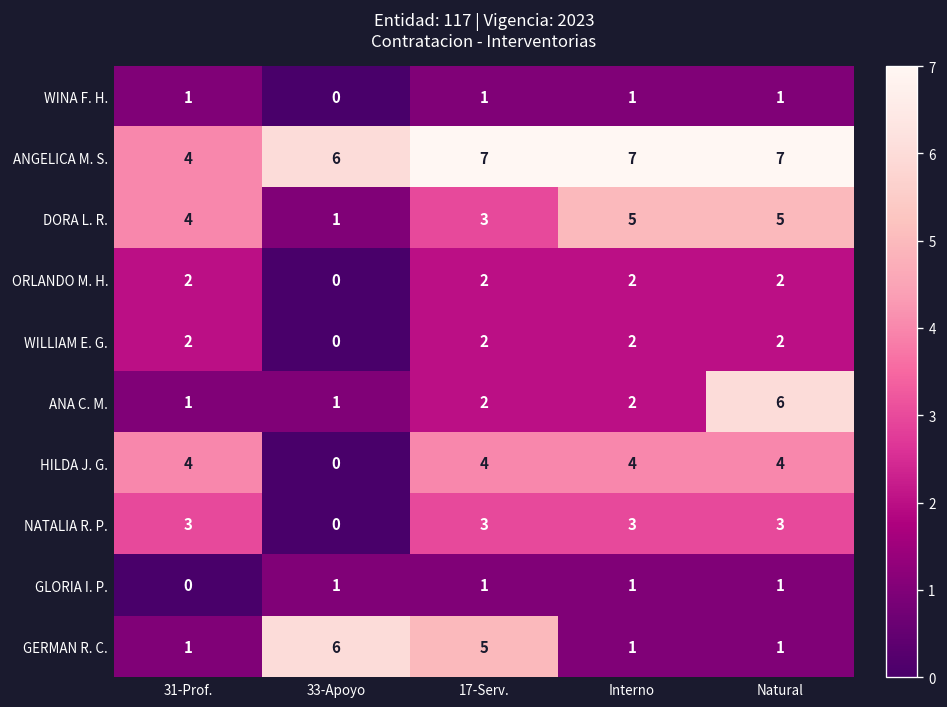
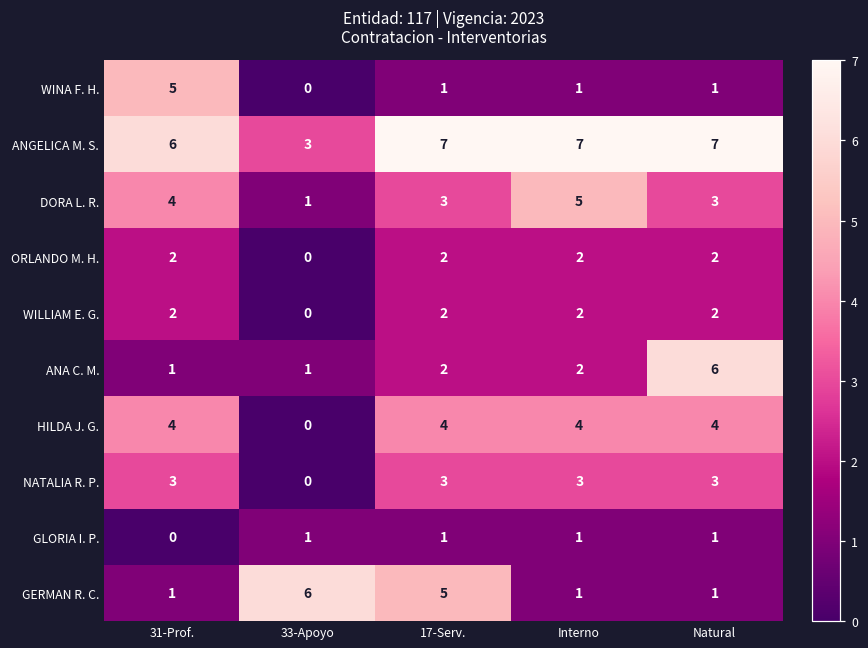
WINA F. H., 31-Prof.: 1 -> 5
ANGELICA M. S., 31-Prof.: 4 -> 6
ANGELICA M. S., 33-Apoyo: 6 -> 3
DORA L. R., Natural: 5 -> 3
